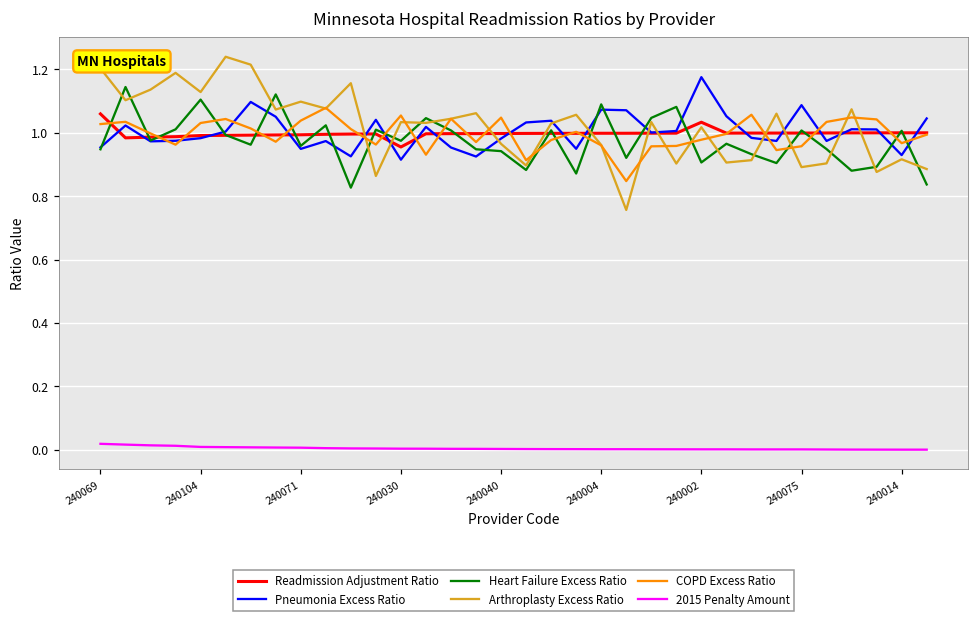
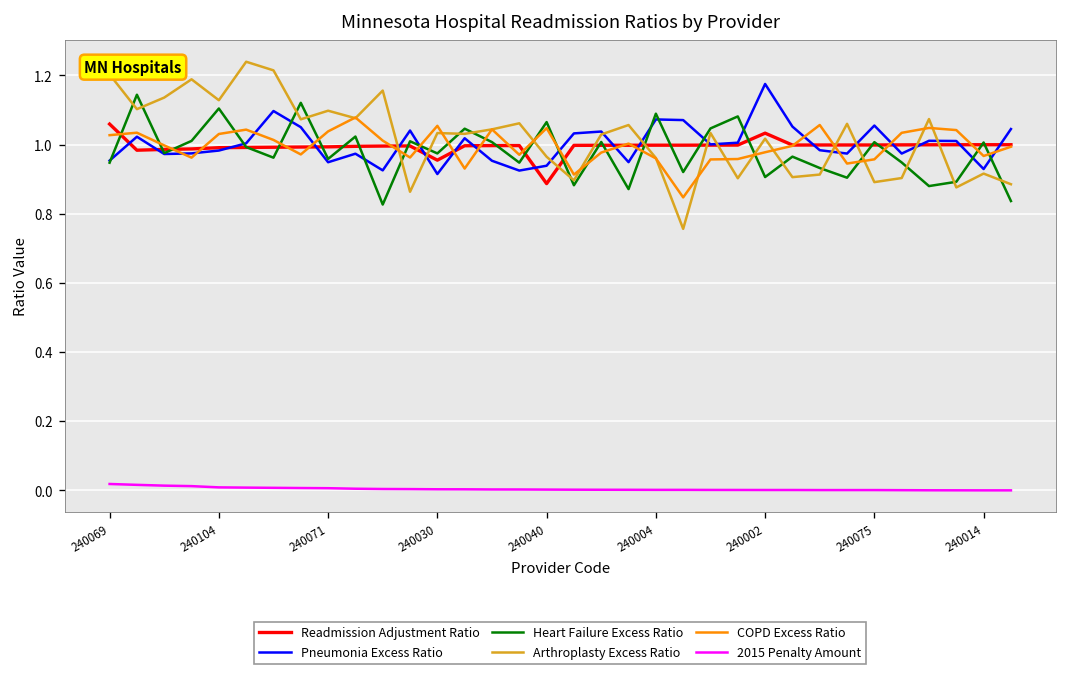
Readmission Adjustment Ratio, 240040: 1.00 -> 0.89
Pneumonia Excess Ratio, 240040: 0.98 -> 0.94
Heart Failure Excess Ratio, 240040: 0.94 -> 1.07
Pneumonia Excess Ratio, 240075: 1.09 -> 1.06
